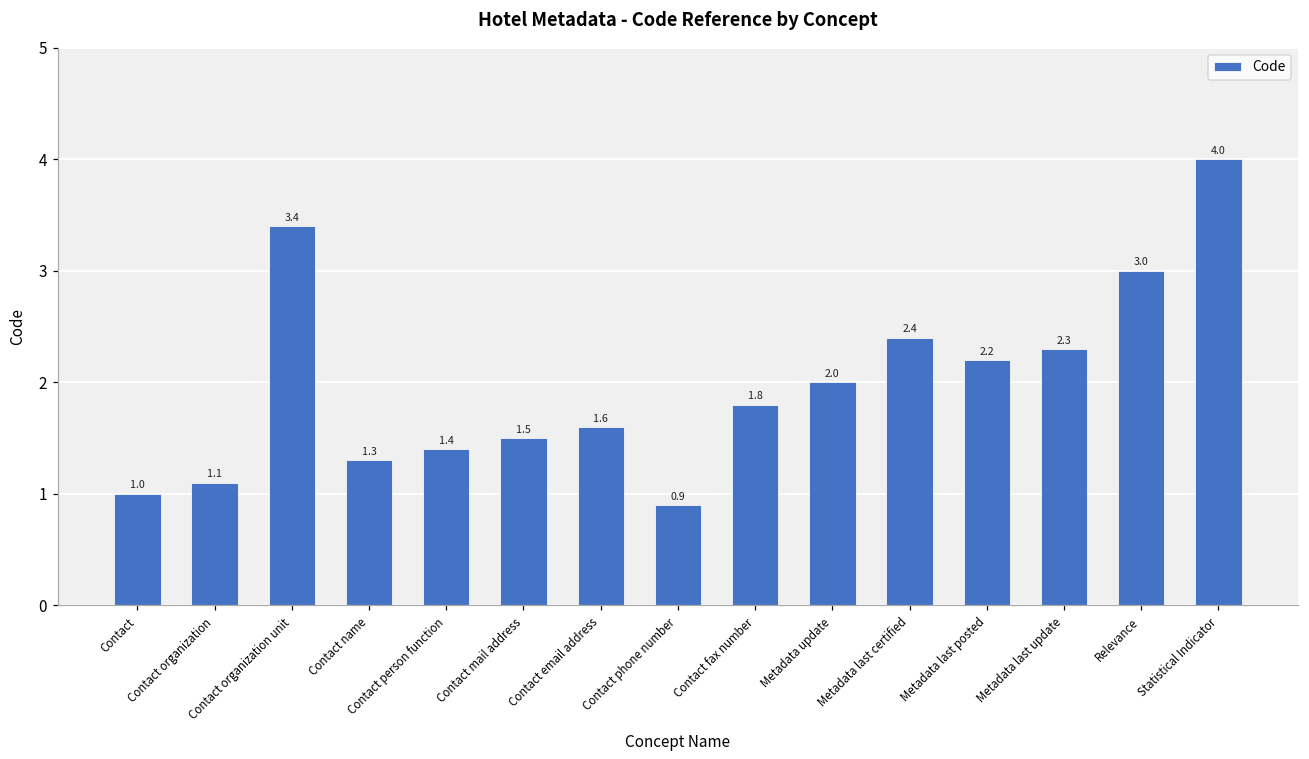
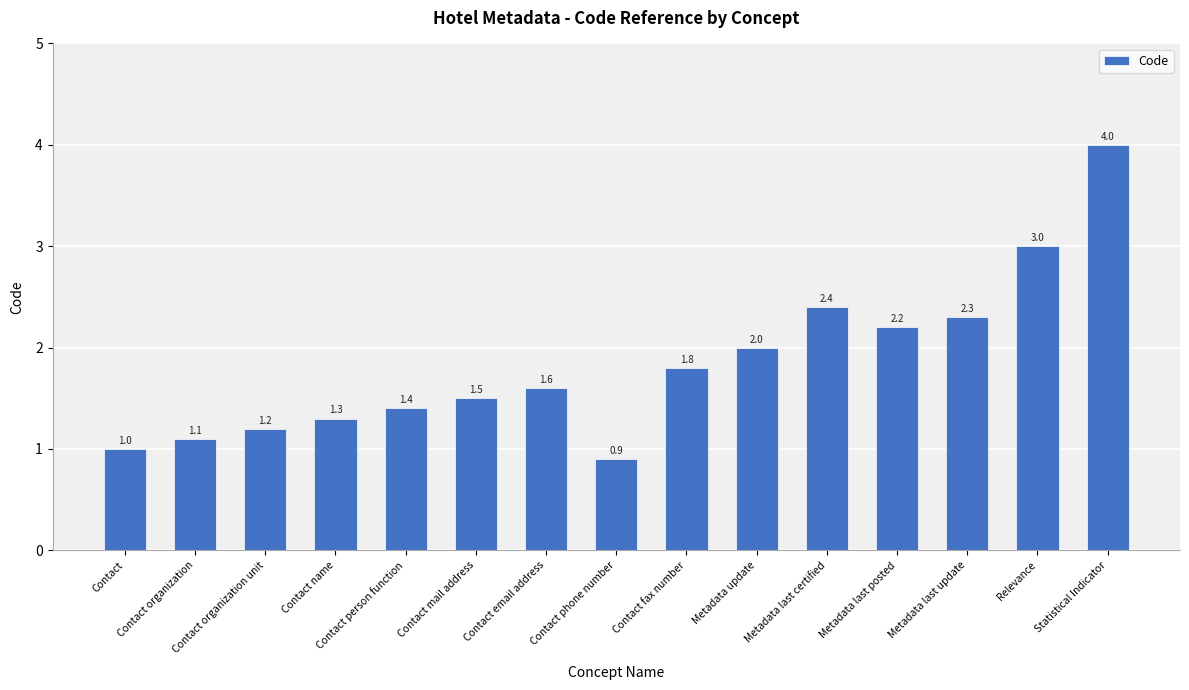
Contact organization unit: 3.4 -> 1.2
